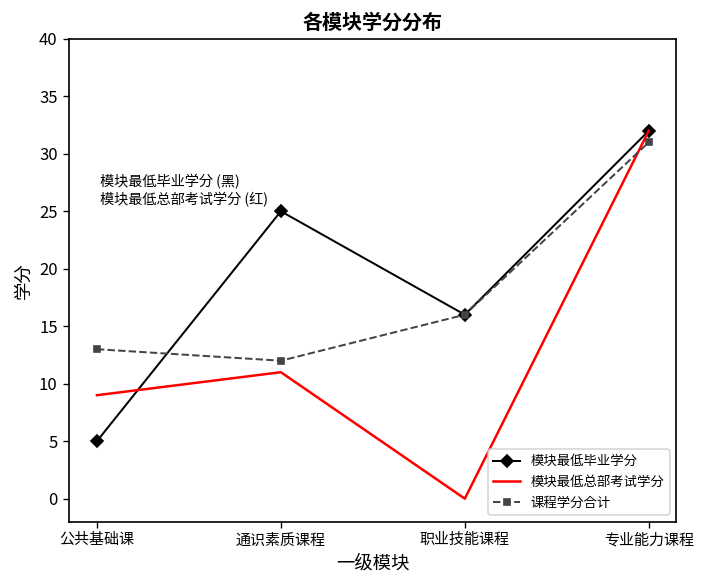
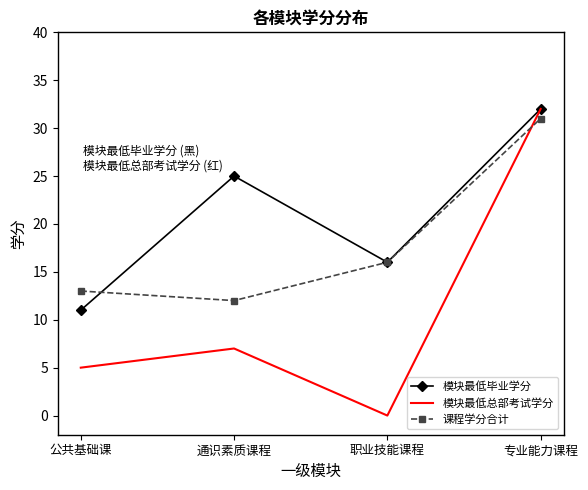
模块最低毕业学分, 公共基础课: 5 -> 11
模块最低总部考试学分, 公共基础课: 9 -> 5
模块最低总部考试学分, 通识素质课程: 11 -> 7
